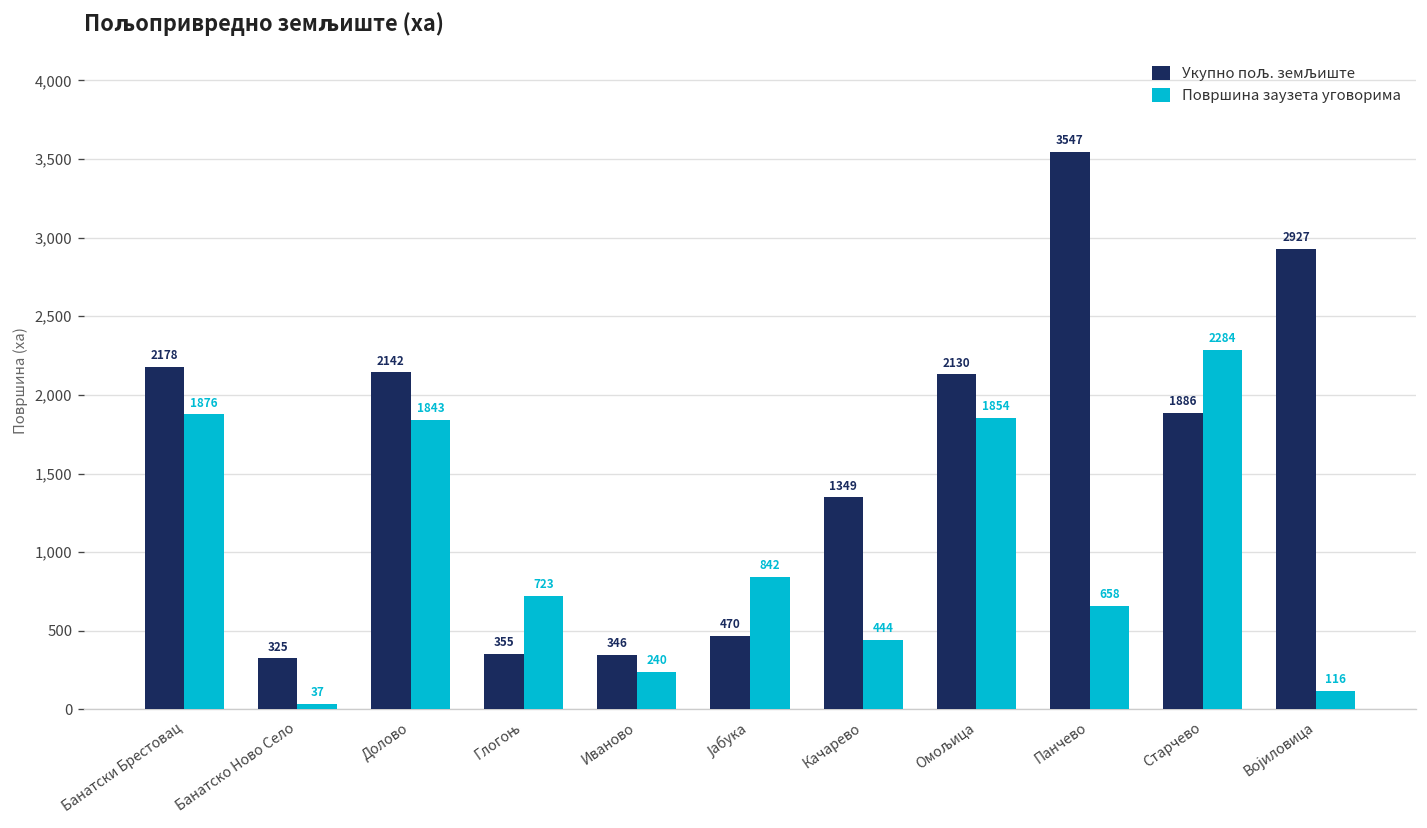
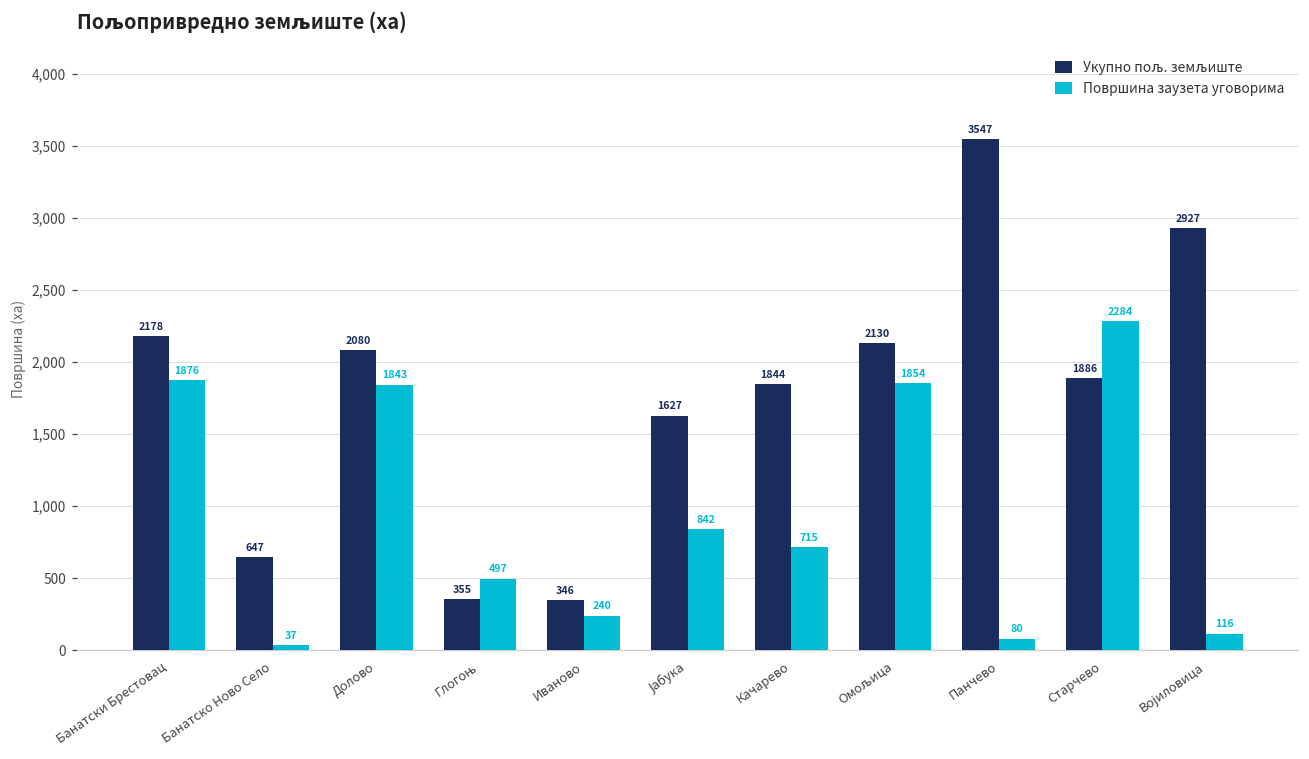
Укупно пољ. земљиште, Банатско Ново Село: 325 -> 647
Укупно пољ. земљиште, Долово: 2142 -> 2080
Површина заузета уговорима, Глогоњ: 723 -> 497
Укупно пољ. земљиште, Јабука: 470 -> 1627
Укупно пољ. земљиште, Качарево: 1349 -> 1844
Површина заузета уговорима, Качарево: 444 -> 715
Површина заузета уговорима, Панчево: 658 -> 80
